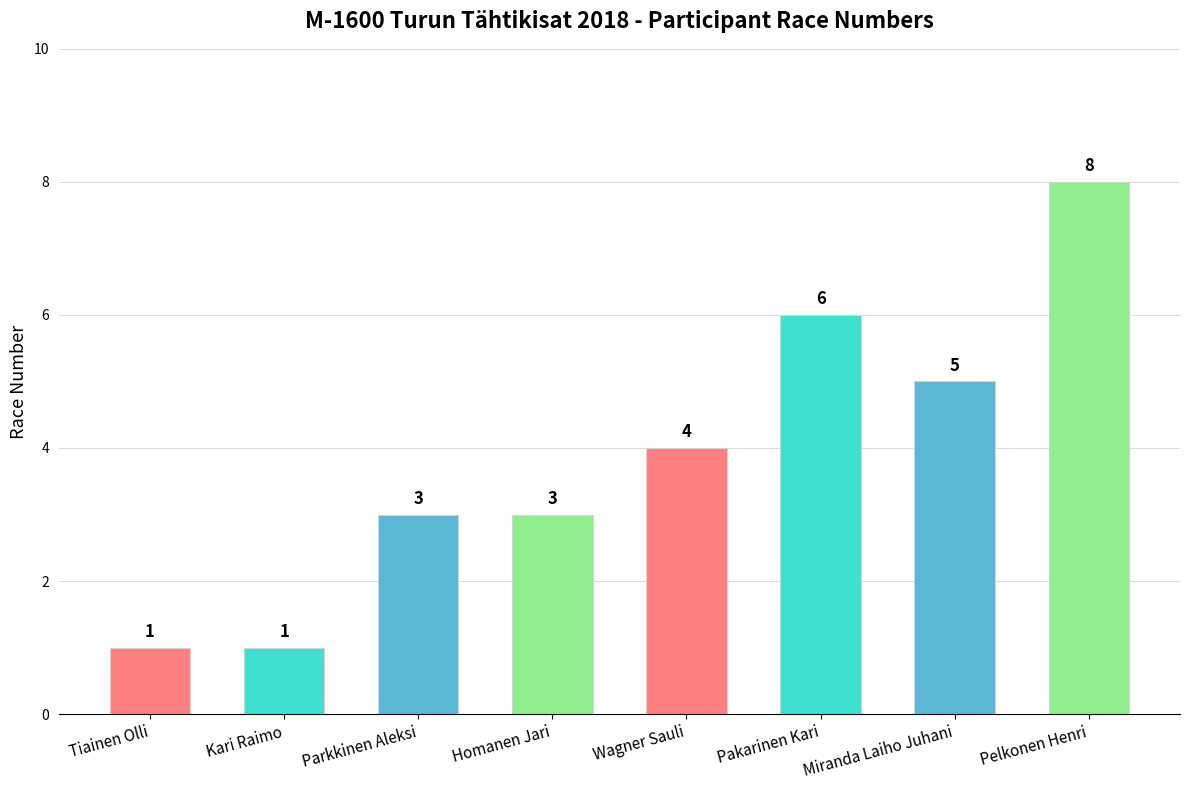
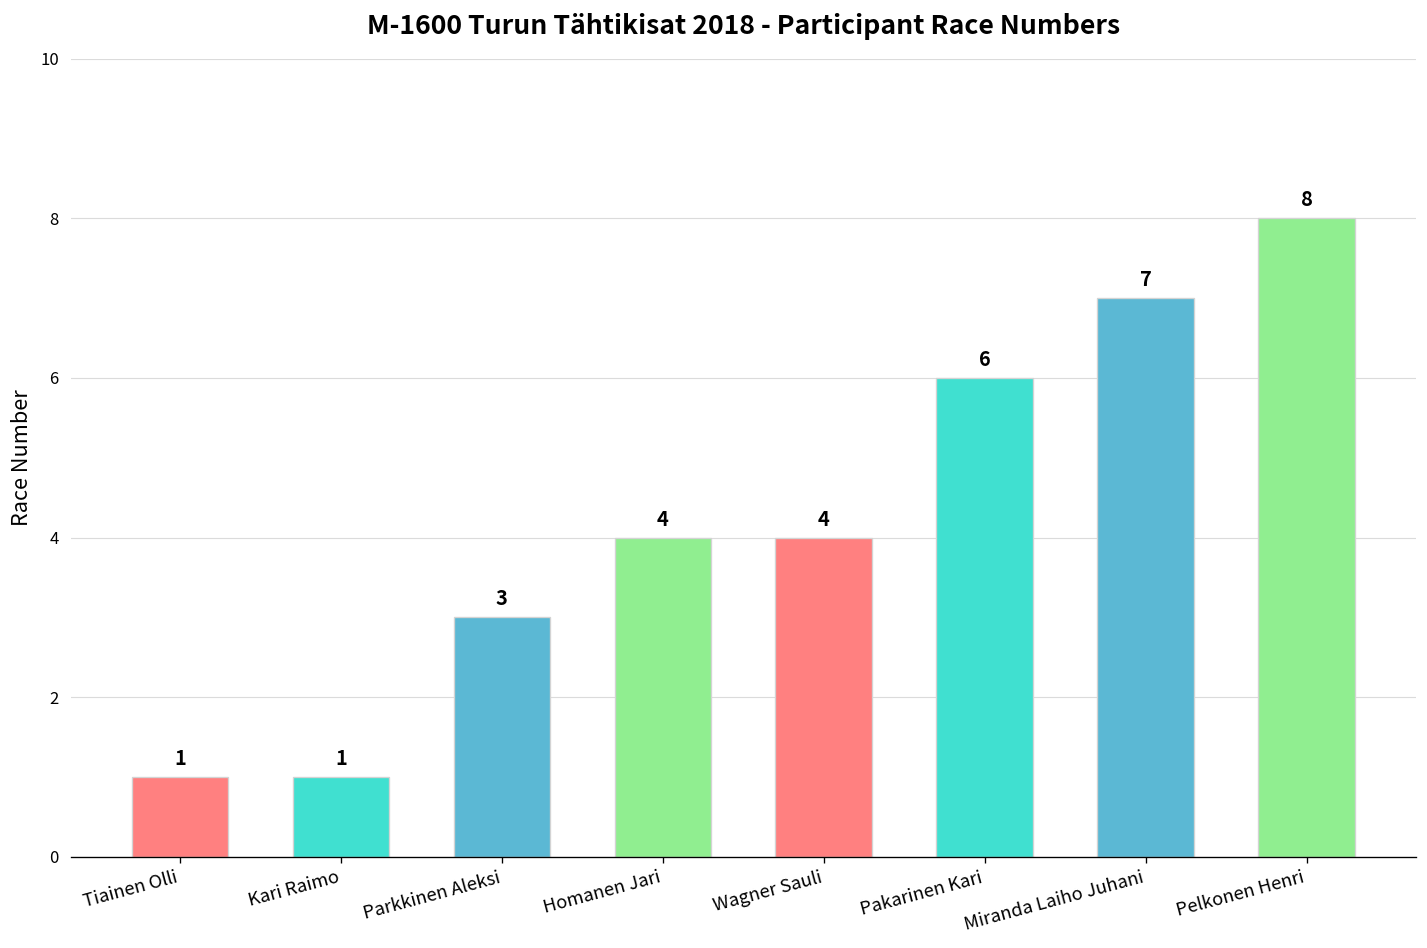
Homanen Jari: 3 -> 4
Miranda Laiho Juhani: 5 -> 7
